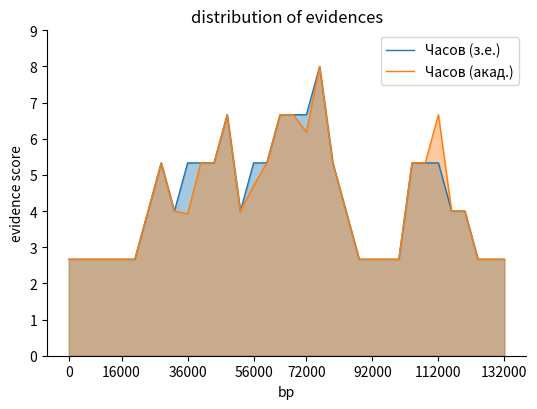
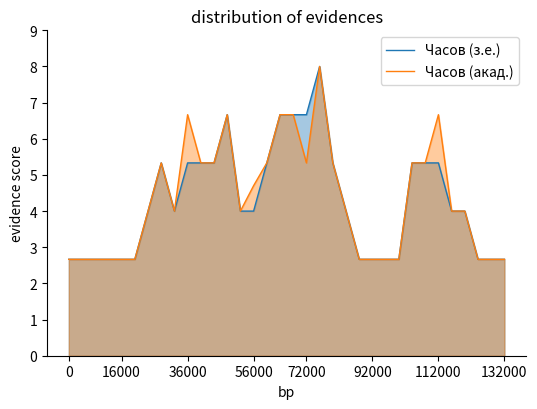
Часов (акад.), 36000: 3.9 -> 6.7
Часов (з.е.), 56000: 5.3 -> 4.0
Часов (акад.), 72000: 6.2 -> 5.3
